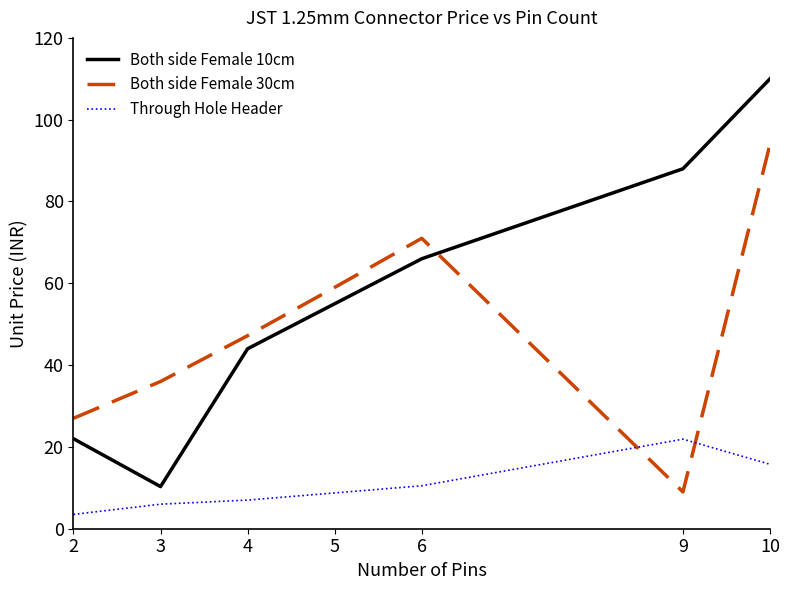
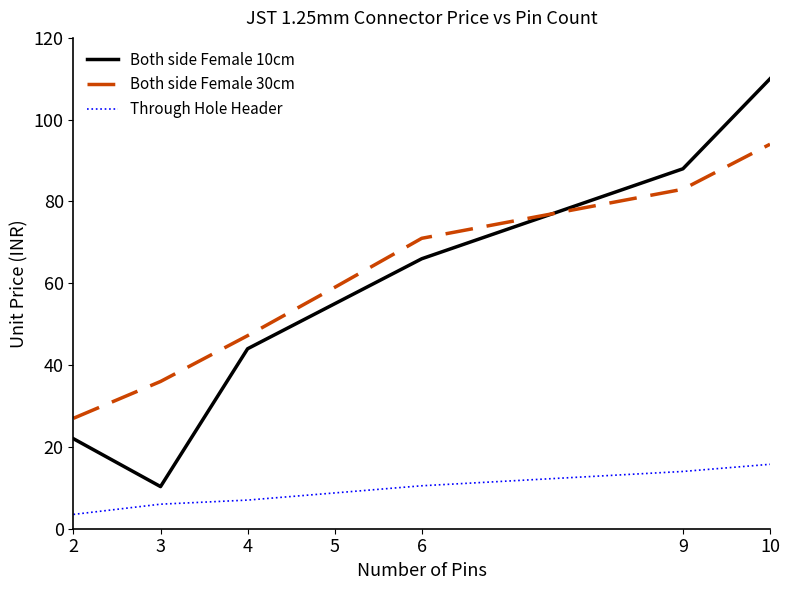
Both side Female 30cm, 9: 9 -> 83
Through Hole Header, 9: 22 -> 14
